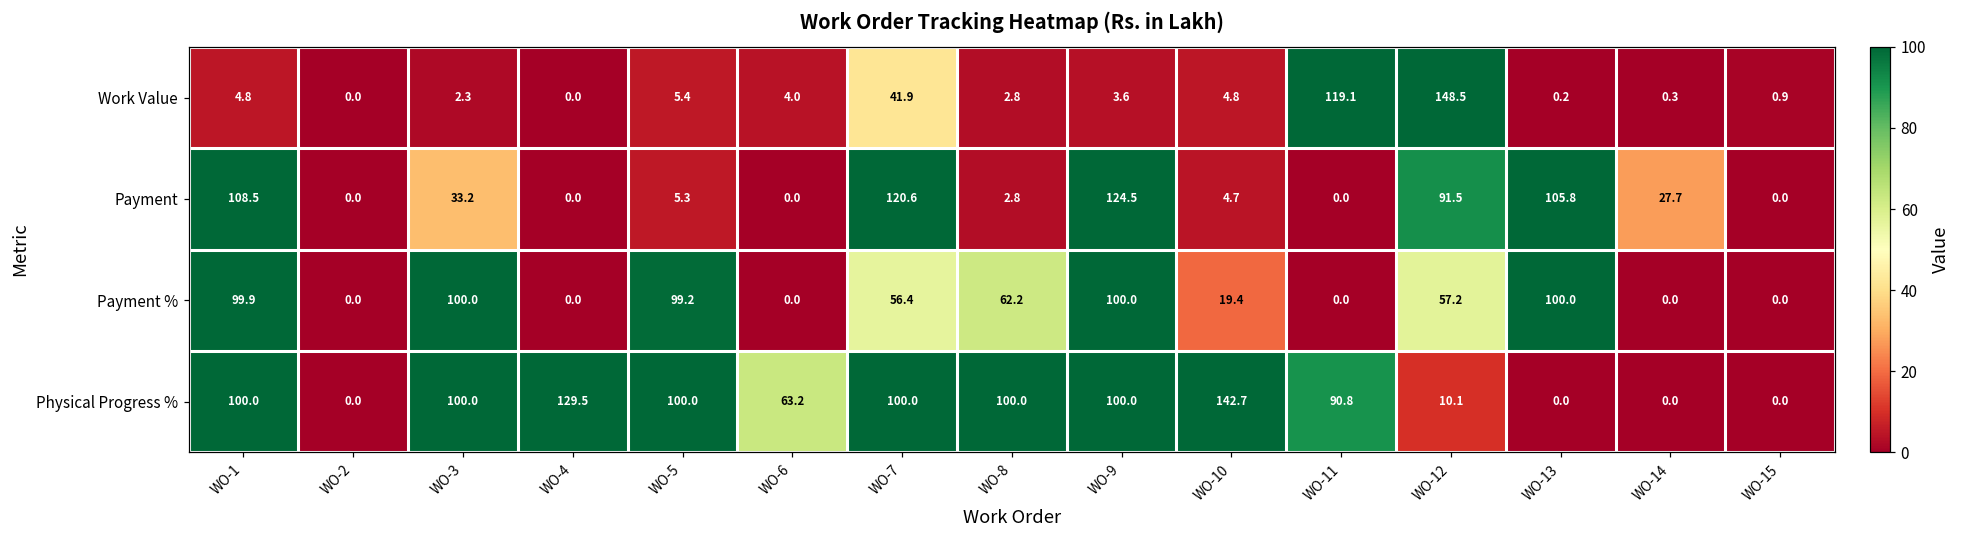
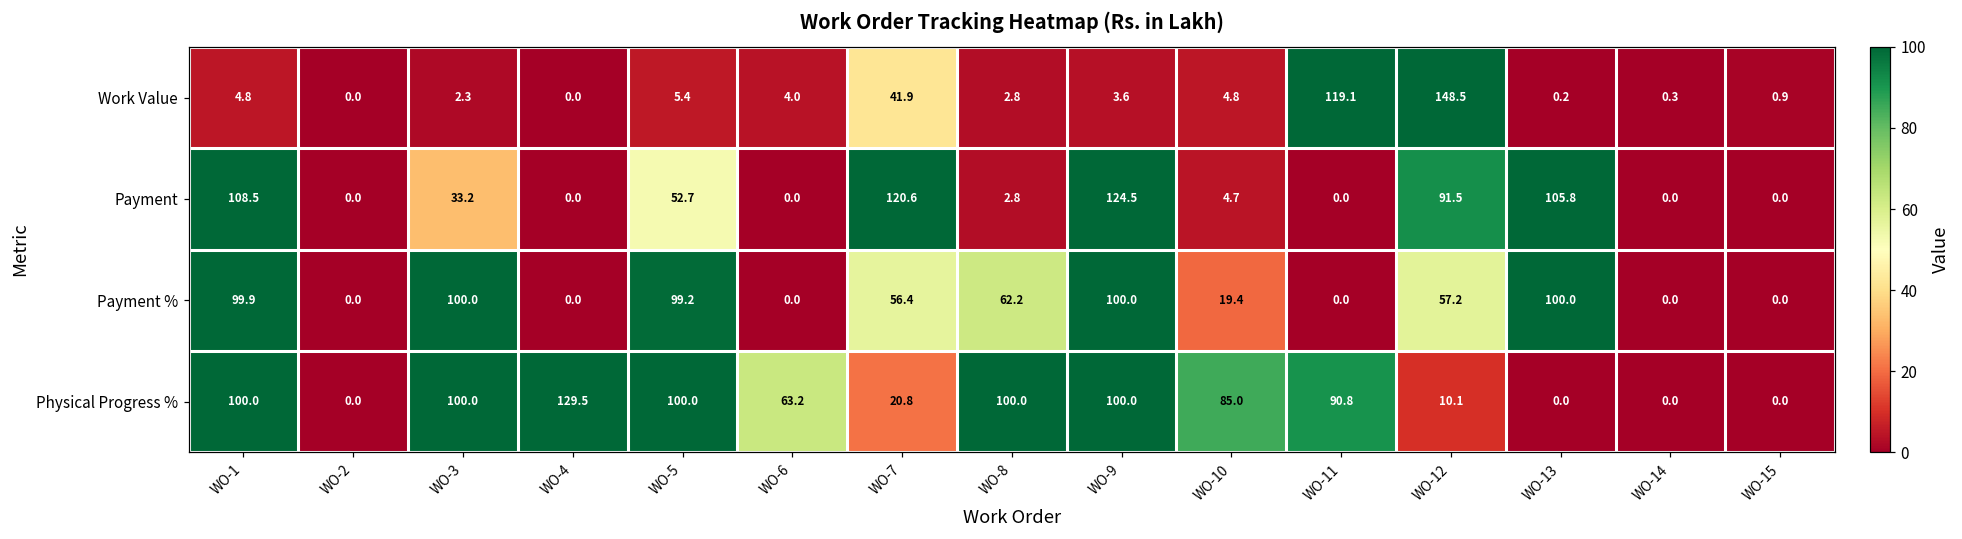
Payment, WO-5: 5.3 -> 52.7
Payment, WO-14: 27.7 -> 0.0
Physical Progress %, WO-7: 100.0 -> 20.8
Physical Progress %, WO-10: 142.7 -> 85.0
